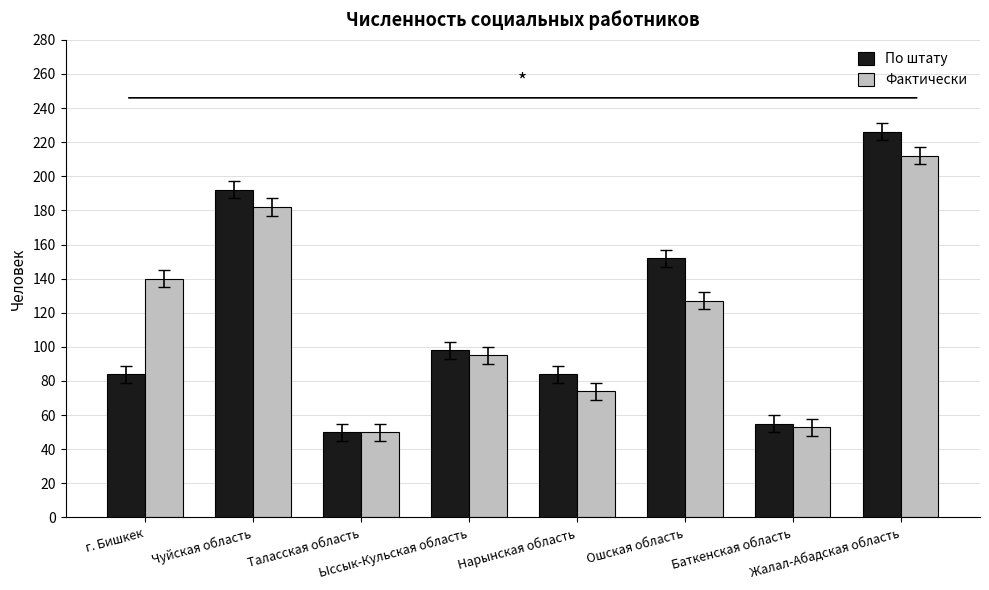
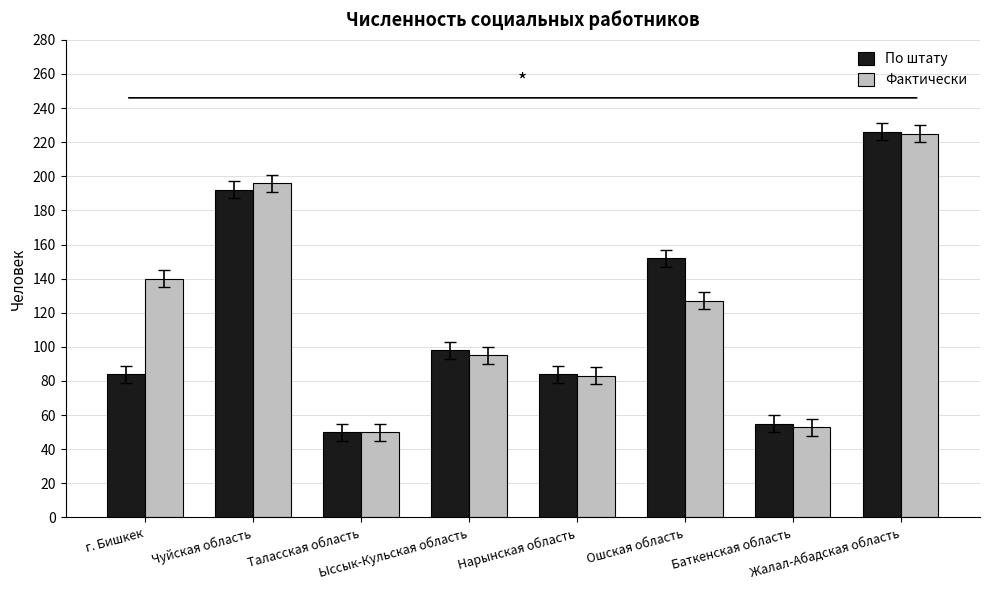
Фактически, Чуйская область: 182 -> 196
Фактически, Нарынская область: 74 -> 83
Фактически, Жалал-Абадская область: 212 -> 225
